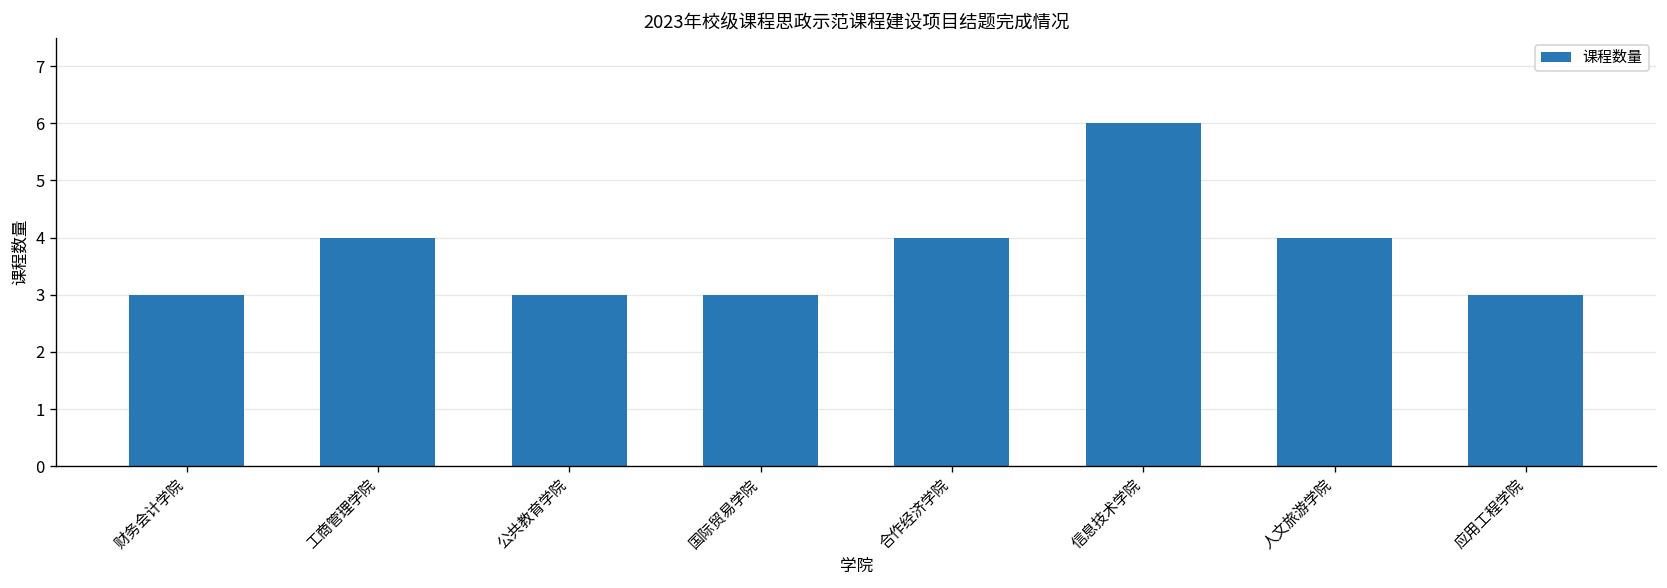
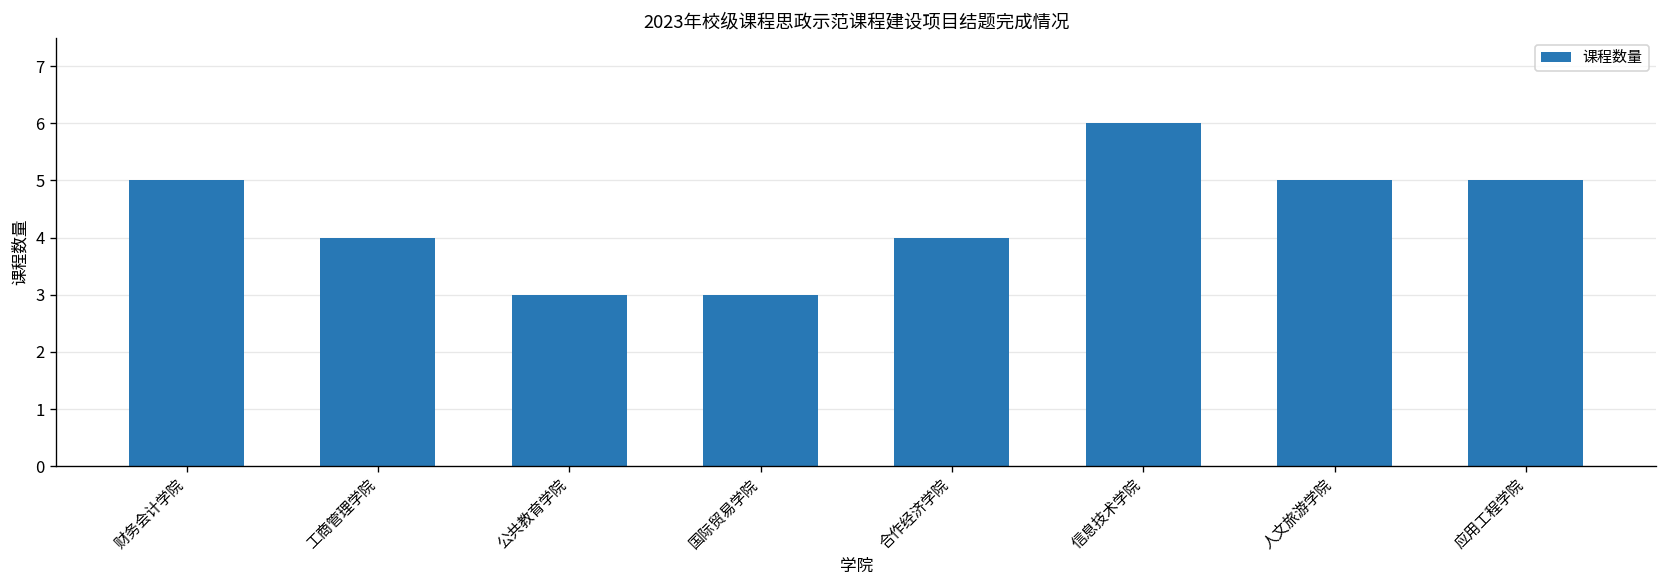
财务会计学院: 3 -> 5
人文旅游学院: 4 -> 5
应用工程学院: 3 -> 5
